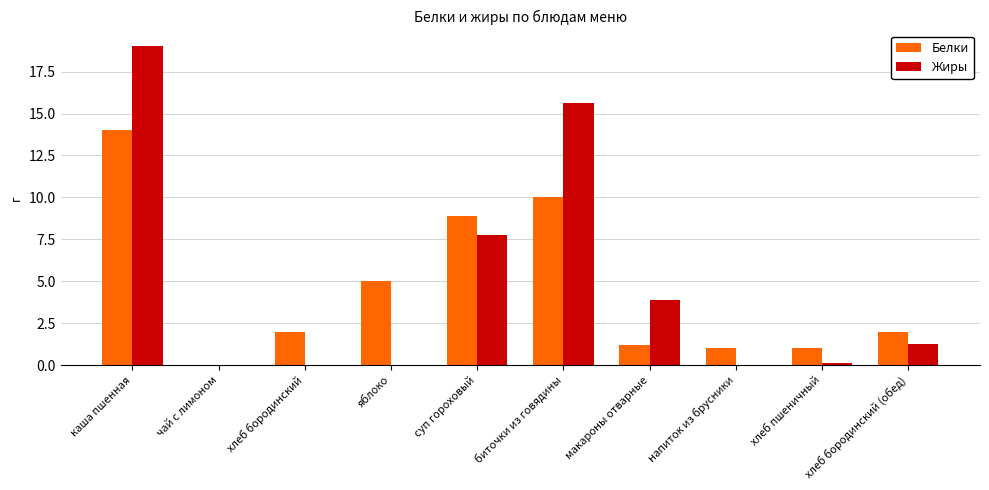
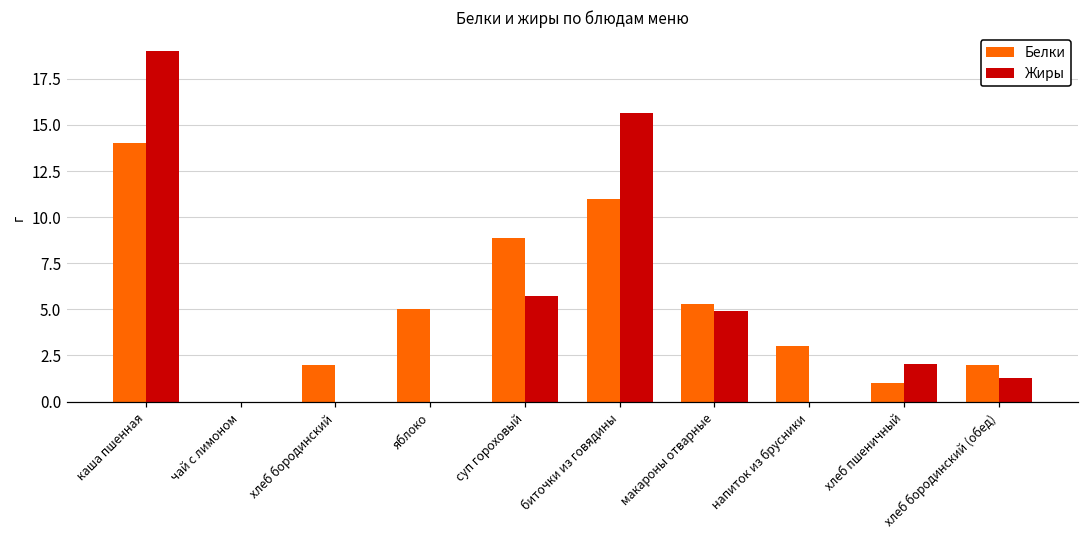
Жиры, суп гороховый: 7.8 -> 5.8
Белки, биточки из говядины: 10 -> 11
Белки, макароны отварные: 1.2 -> 5.3
Жиры, макароны отварные: 3.9 -> 4.9
Белки, напиток из брусники: 1 -> 3
Жиры, хлеб пшеничный: 0.1 -> 2.1
